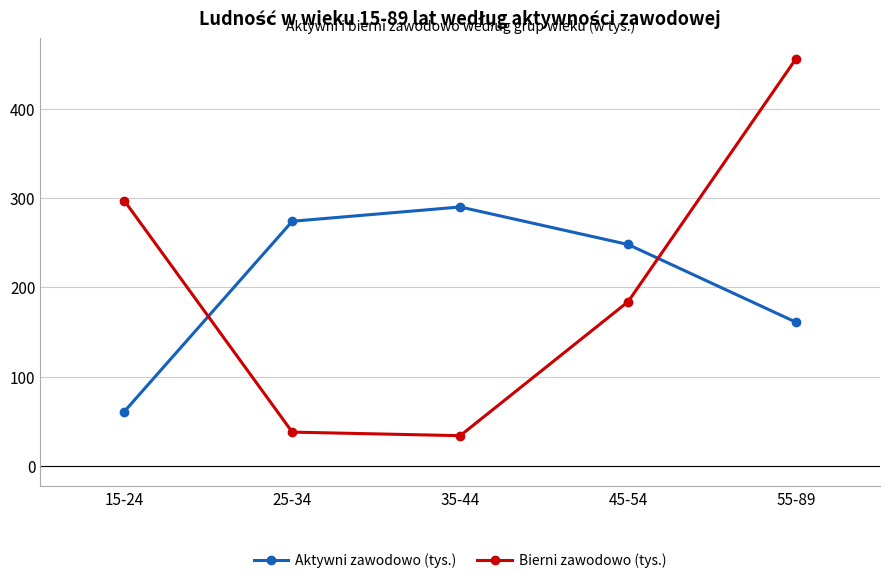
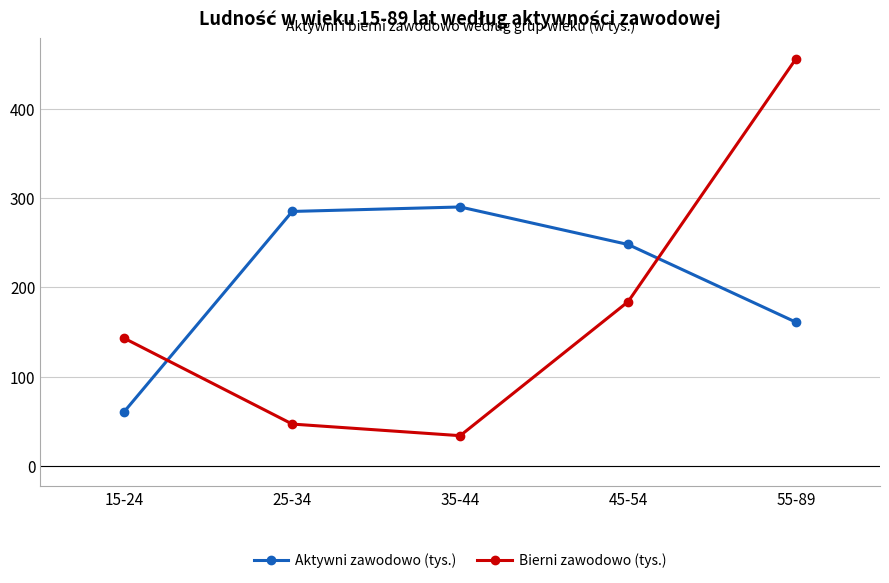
Bierni zawodowo (tys.), 15-24: 300 -> 140
Aktywni zawodowo (tys.), 25-34: 270 -> 290
Bierni zawodowo (tys.), 25-34: 40 -> 50
